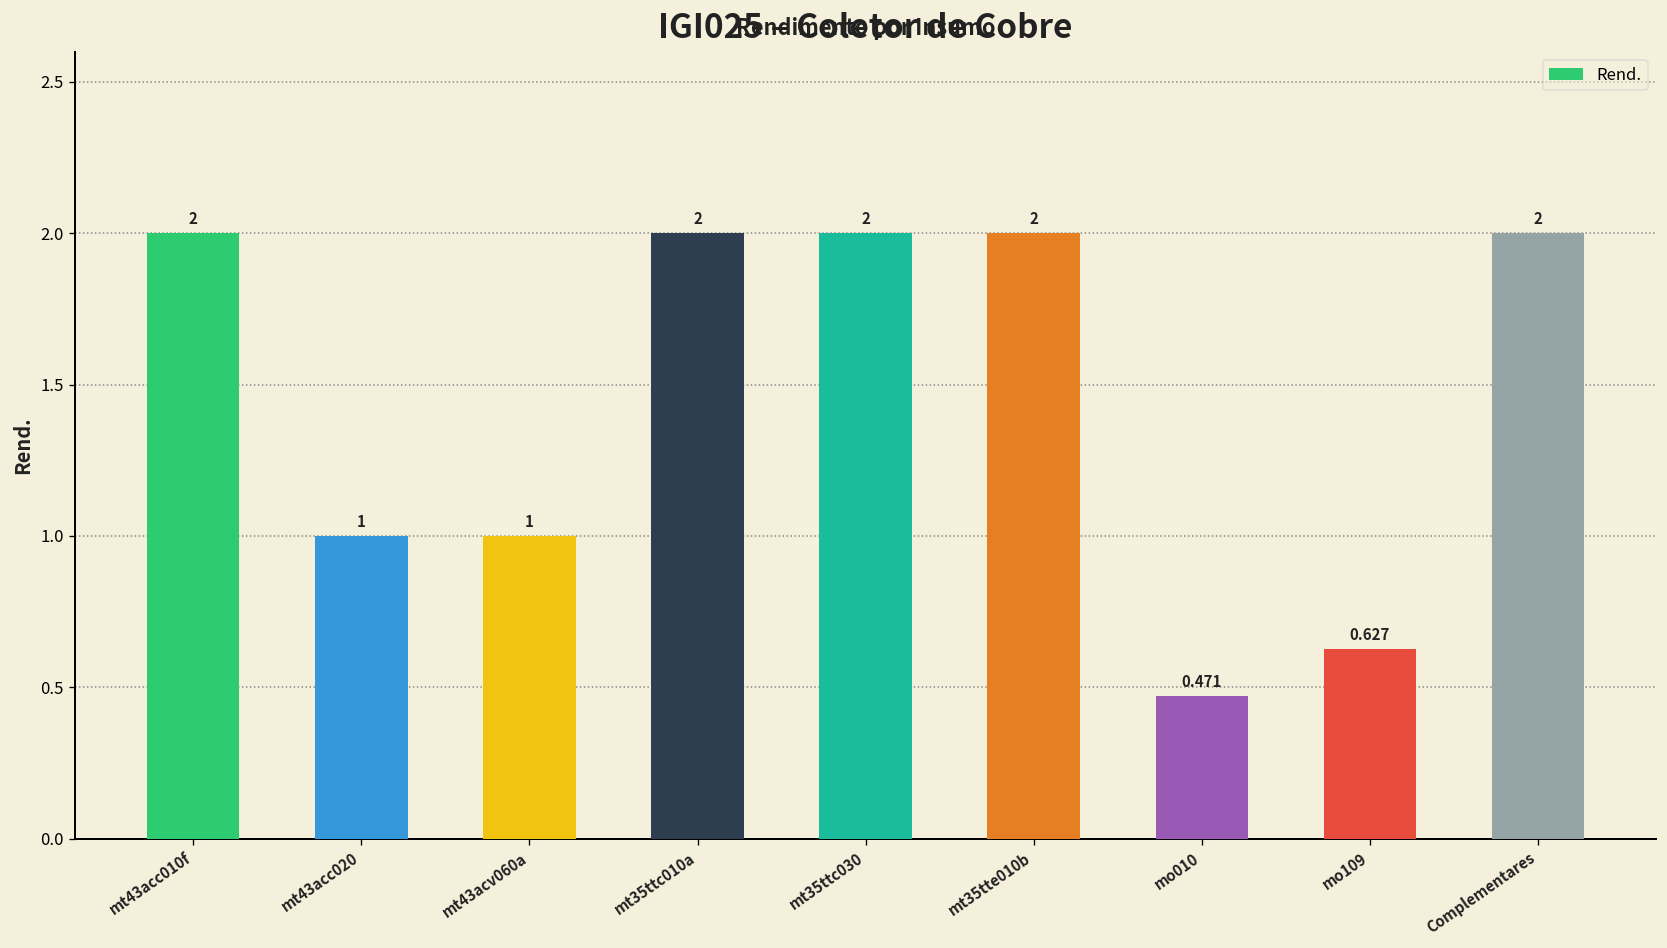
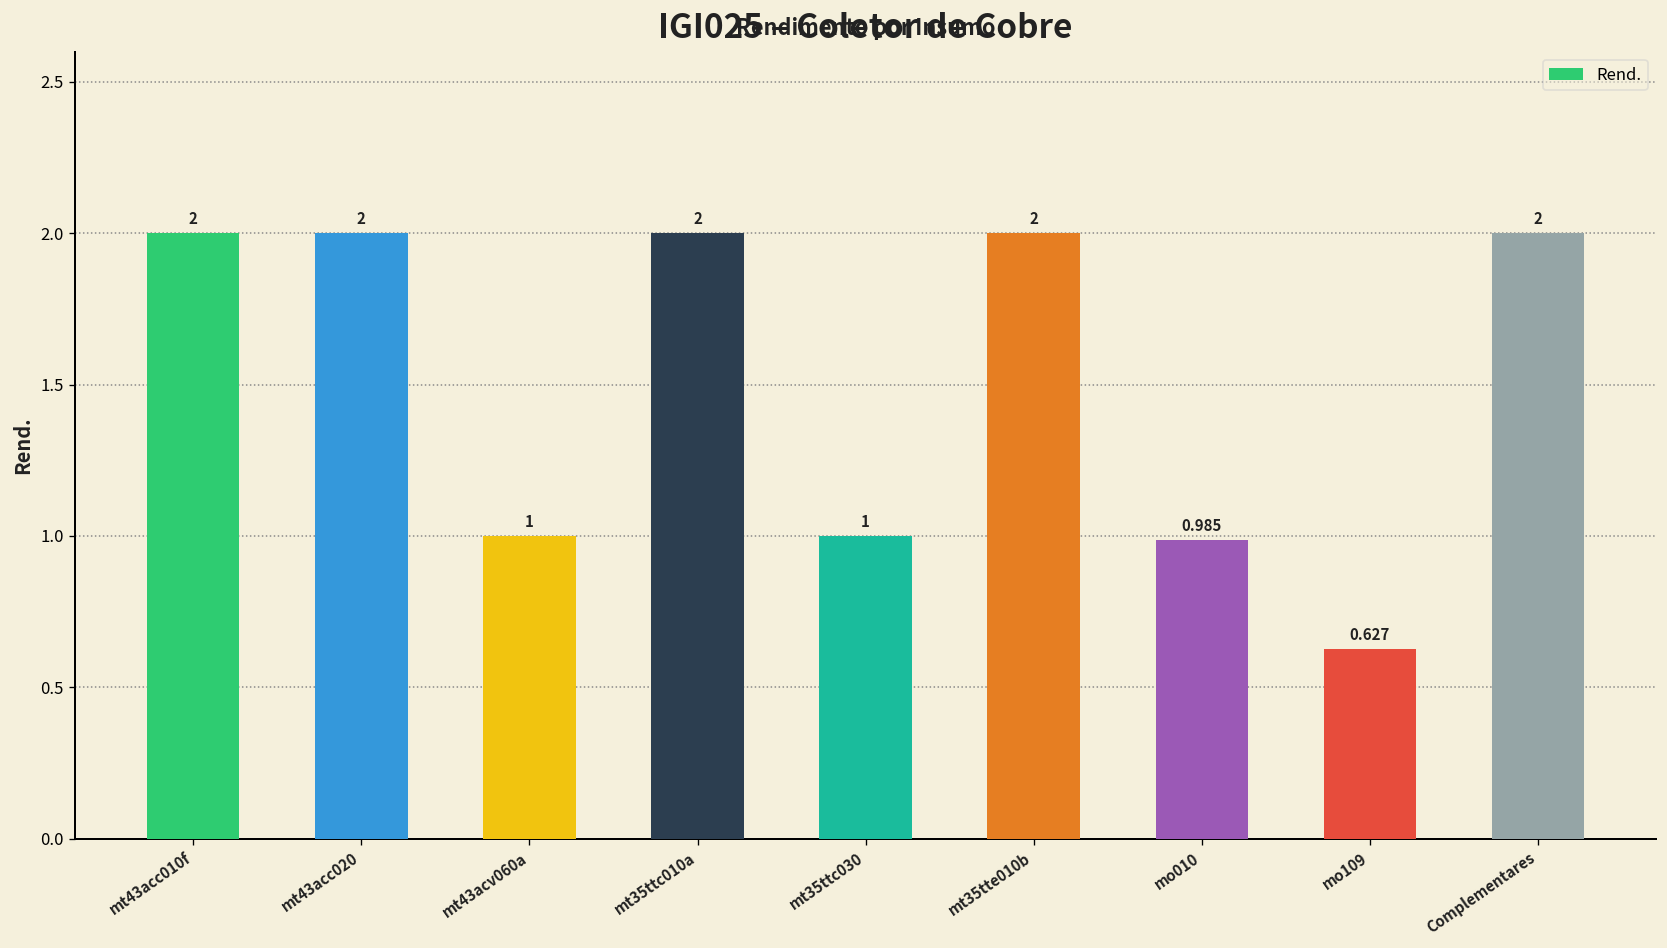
mt43acc020: 1 -> 2
mt35ttc030: 2 -> 1
mo010: 0.471 -> 0.985
